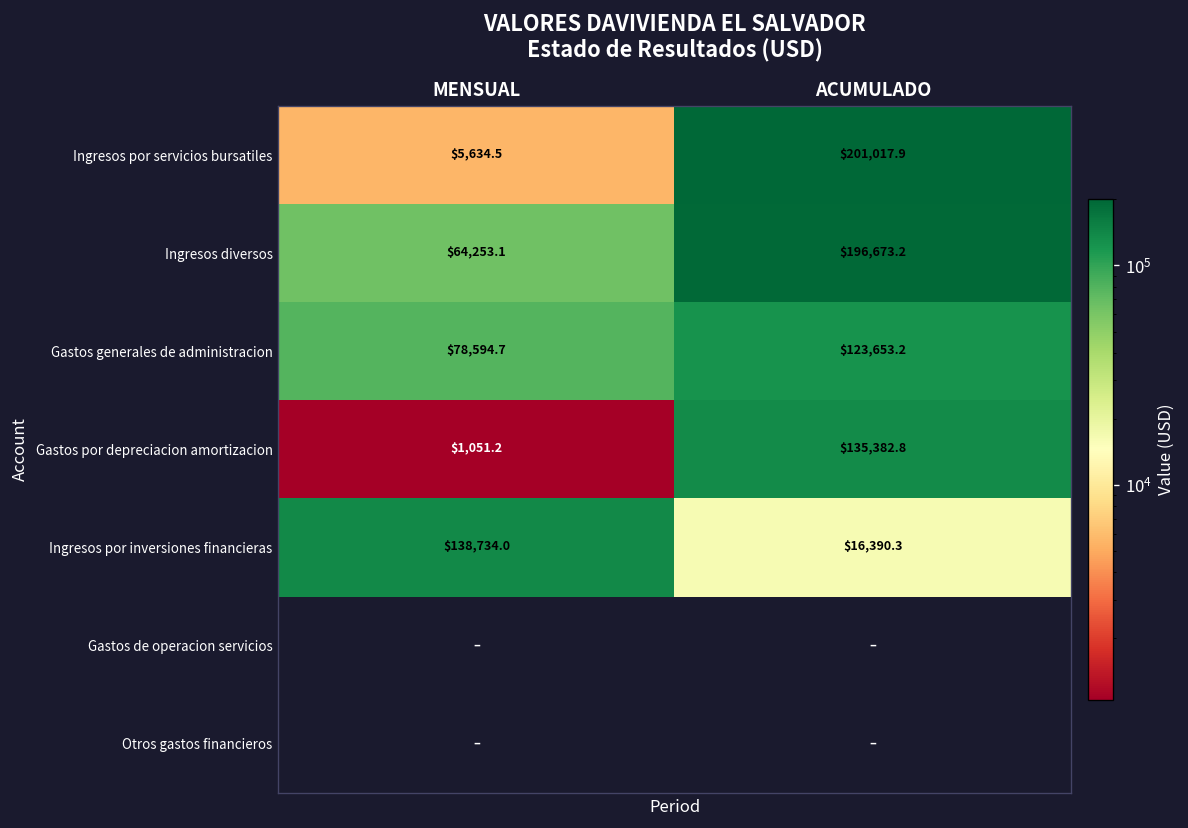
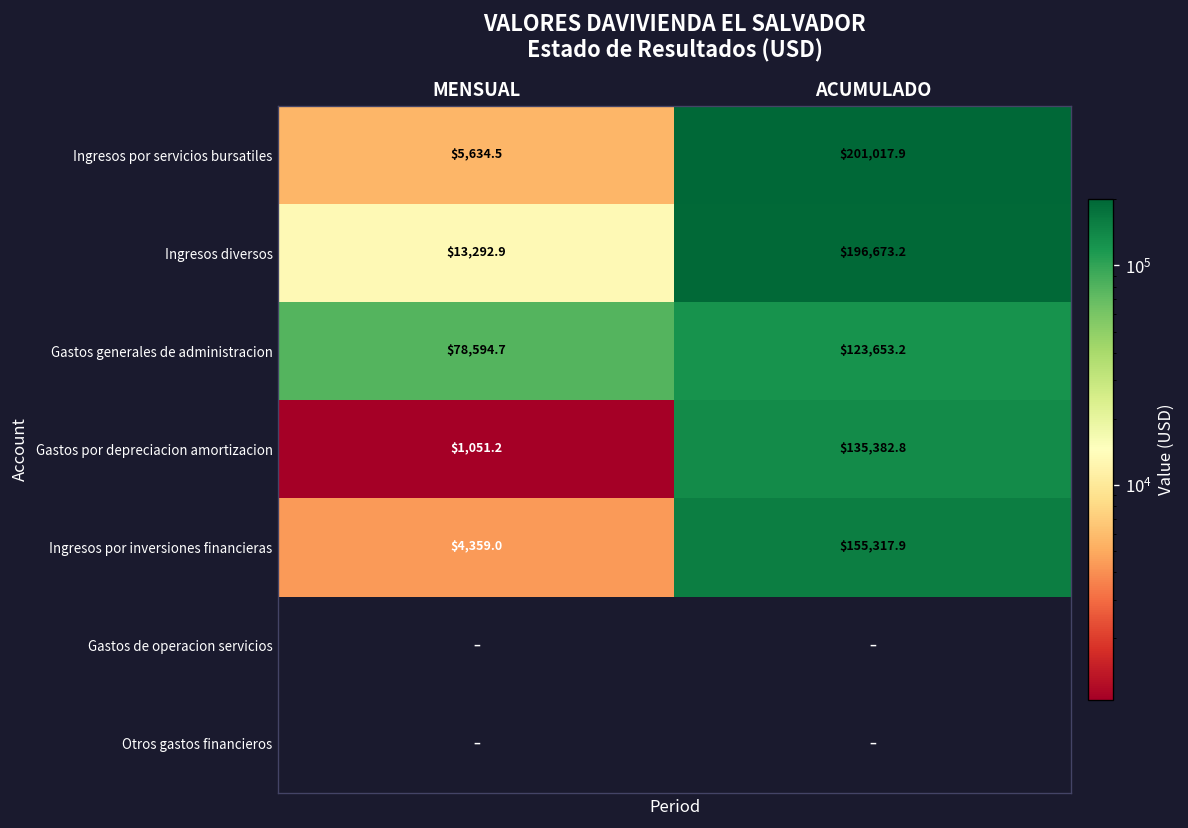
Ingresos diversos, MENSUAL: $64,253.1 -> $13,292.9
Ingresos por inversiones financieras, MENSUAL: $138,734.0 -> $4,359.0
Ingresos por inversiones financieras, ACUMULADO: $16,390.3 -> $155,317.9
